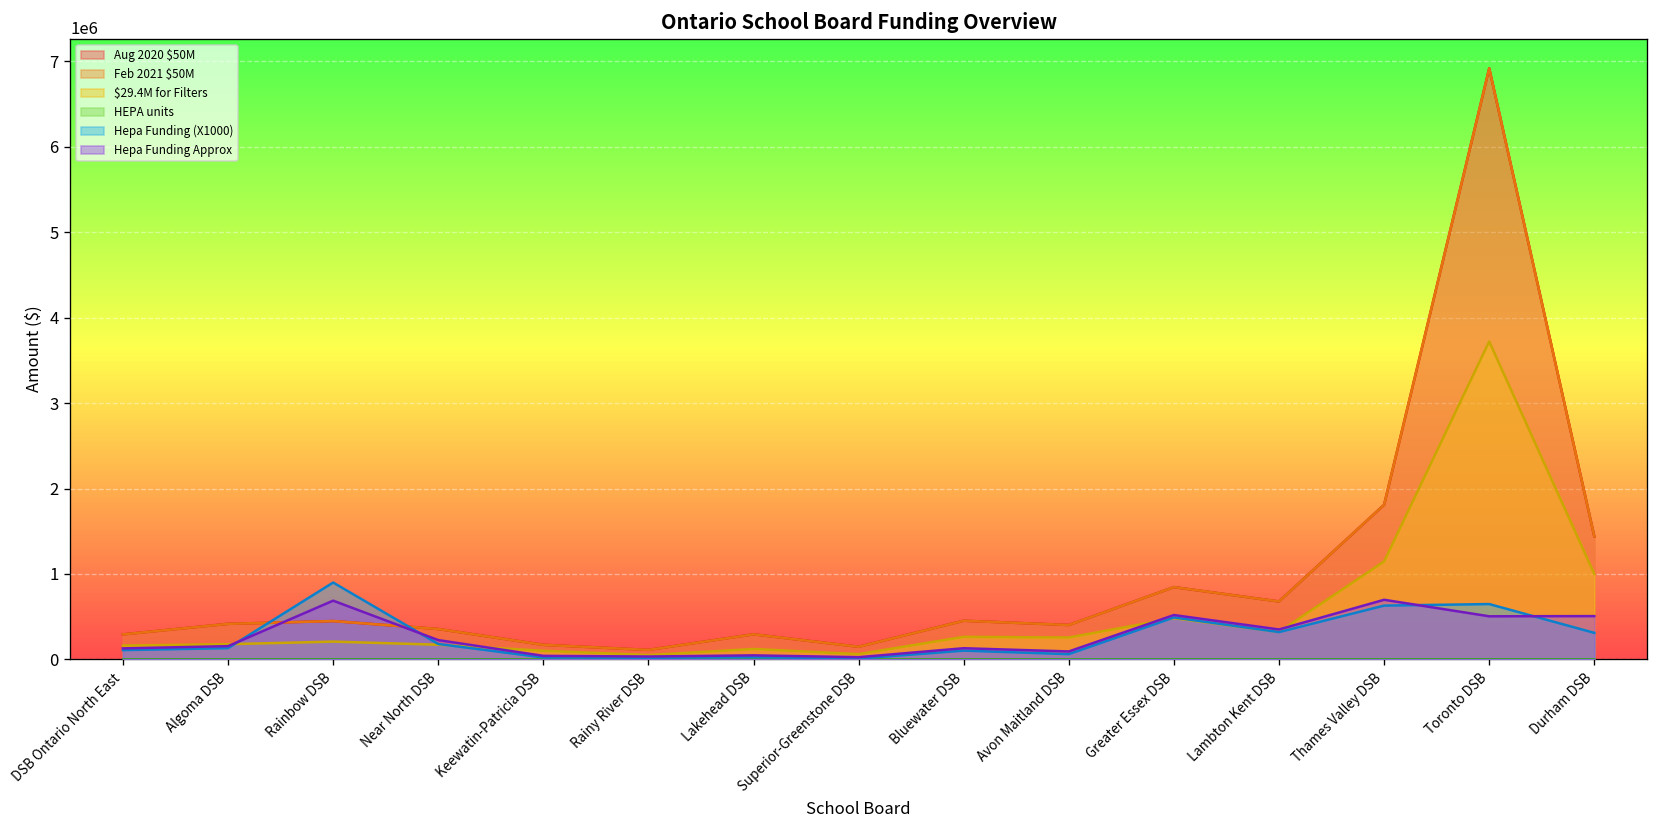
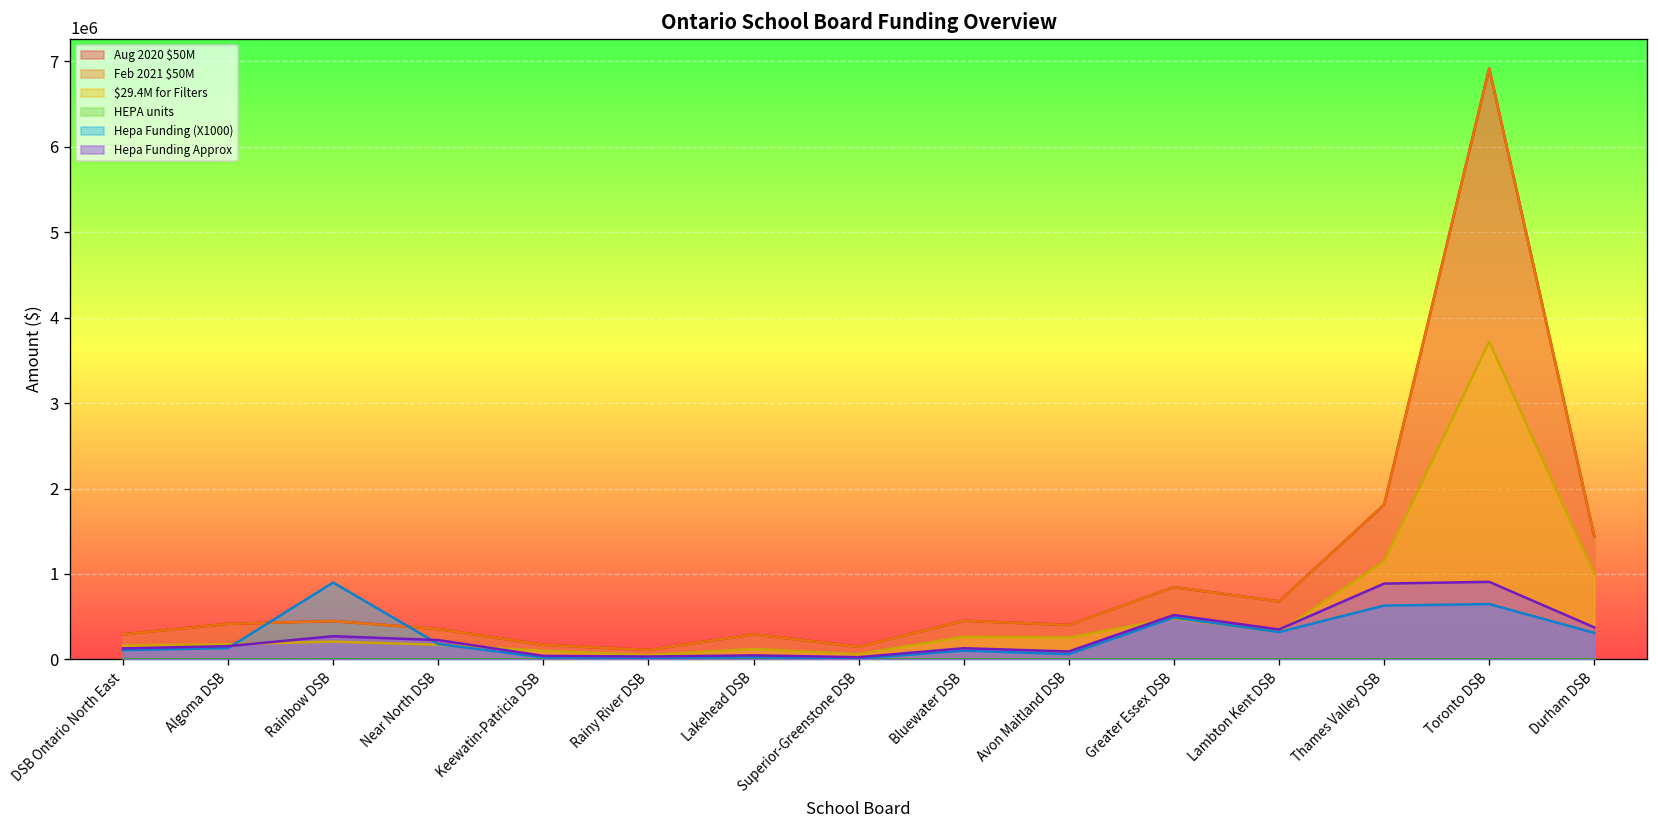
Hepa Funding Approx, Rainbow DSB: 700000 -> 300000
Hepa Funding Approx, Thames Valley DSB: 700000 -> 900000
Hepa Funding Approx, Toronto DSB: 500000 -> 900000
Hepa Funding Approx, Durham DSB: 500000 -> 400000
